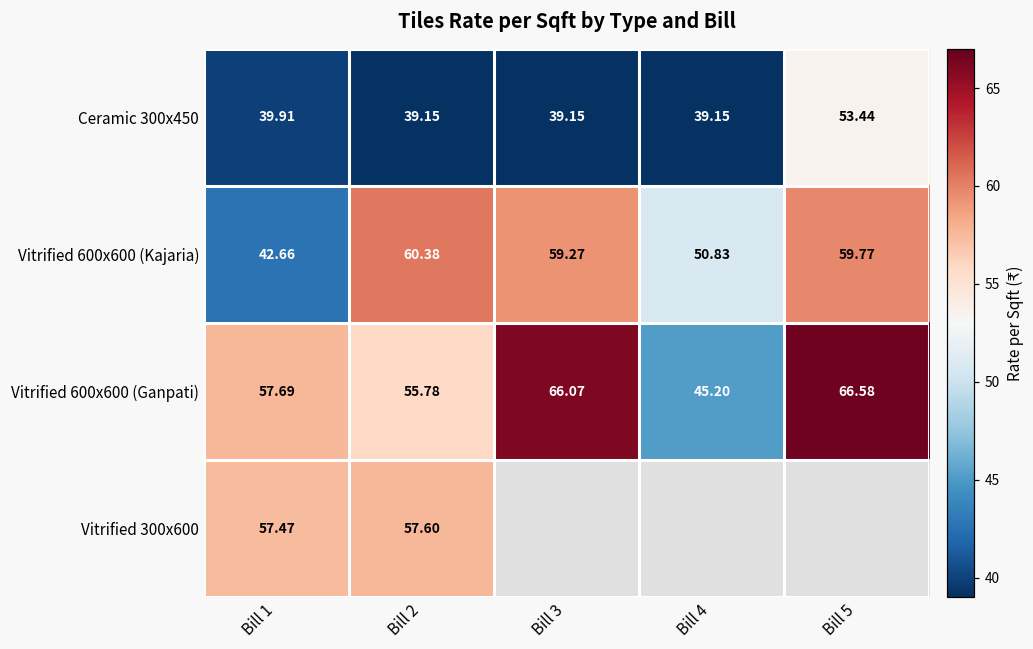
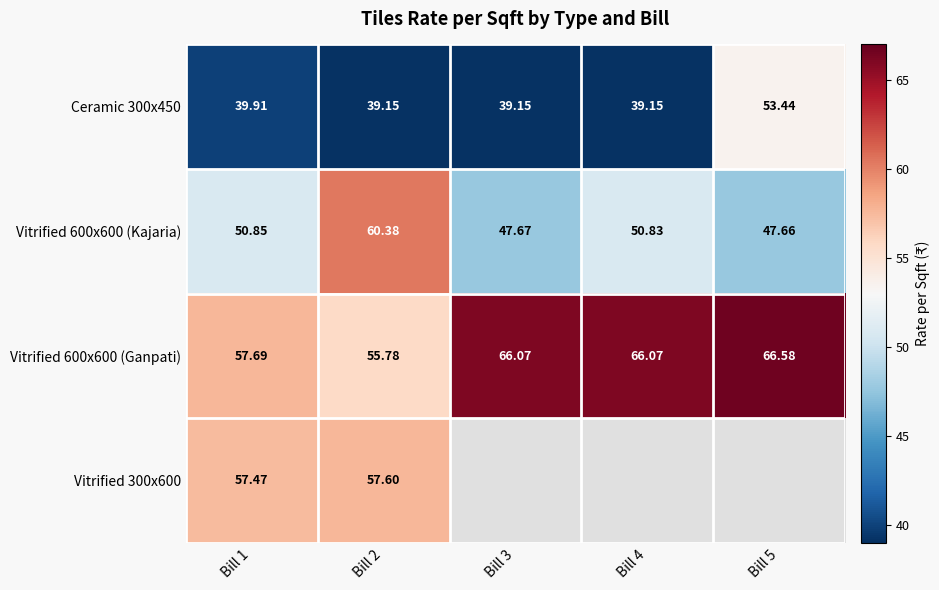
Vitrified 600x600 (Kajaria), Bill 1: 42.66 -> 50.85
Vitrified 600x600 (Kajaria), Bill 3: 59.27 -> 47.67
Vitrified 600x600 (Kajaria), Bill 5: 59.77 -> 47.66
Vitrified 600x600 (Ganpati), Bill 4: 45.20 -> 66.07
